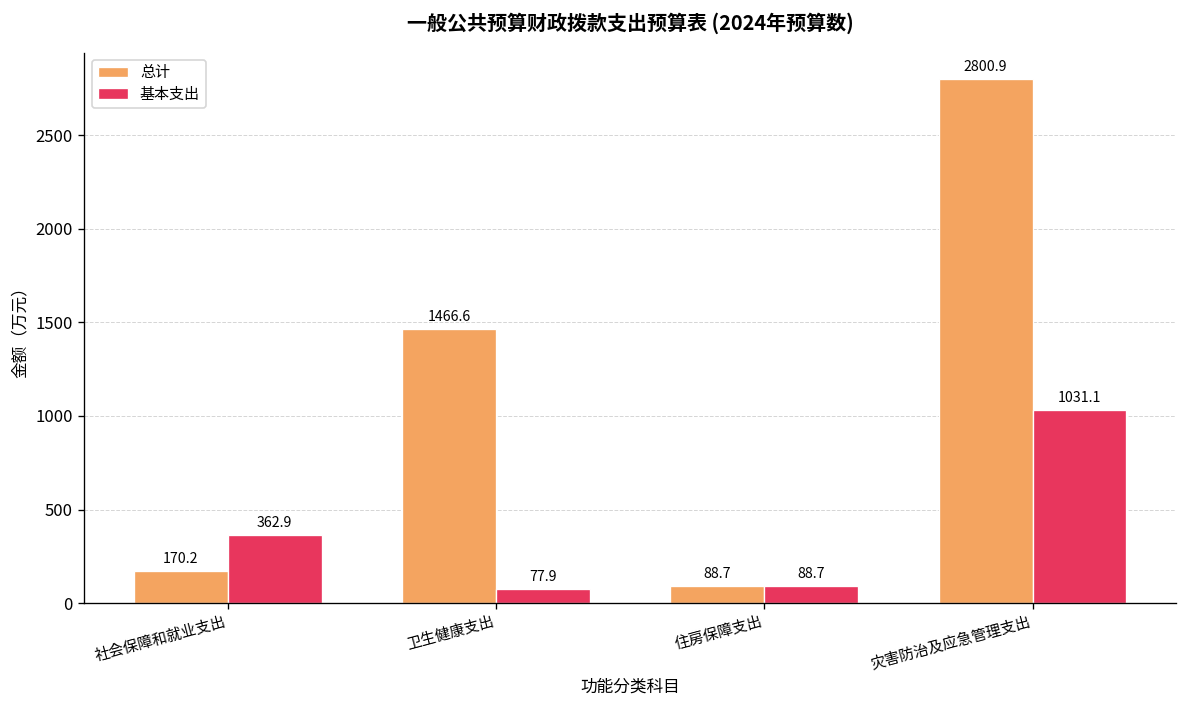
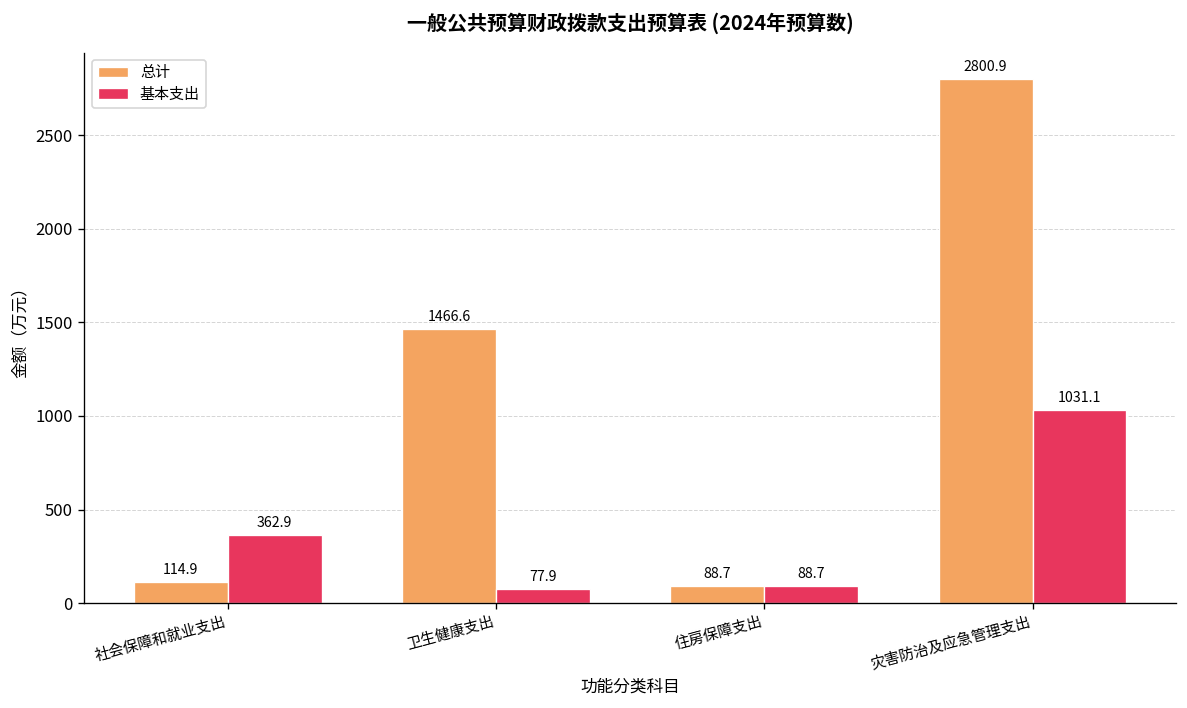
总计, 社会保障和就业支出: 170.2 -> 114.9
